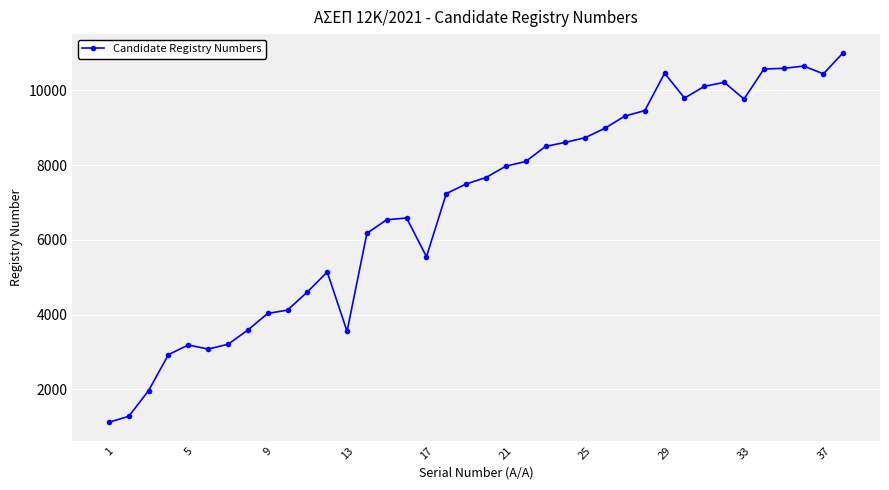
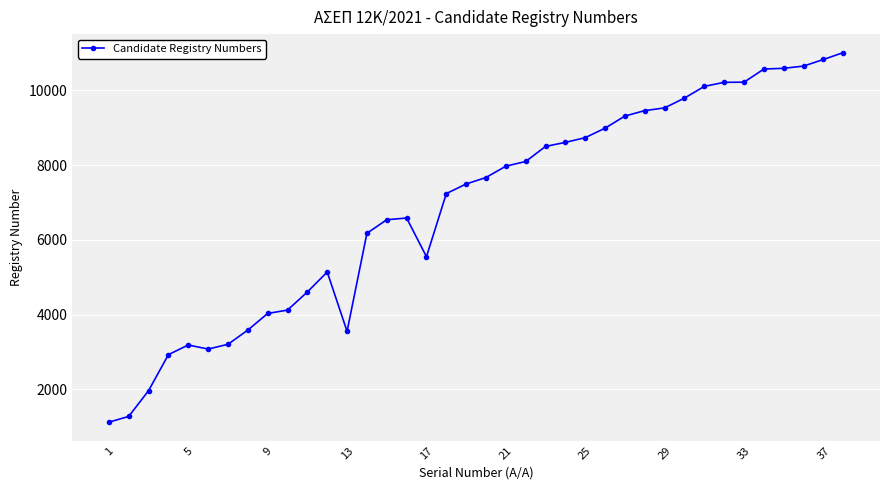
29: 10500 -> 9500
33: 9800 -> 10200
37: 10400 -> 10800
